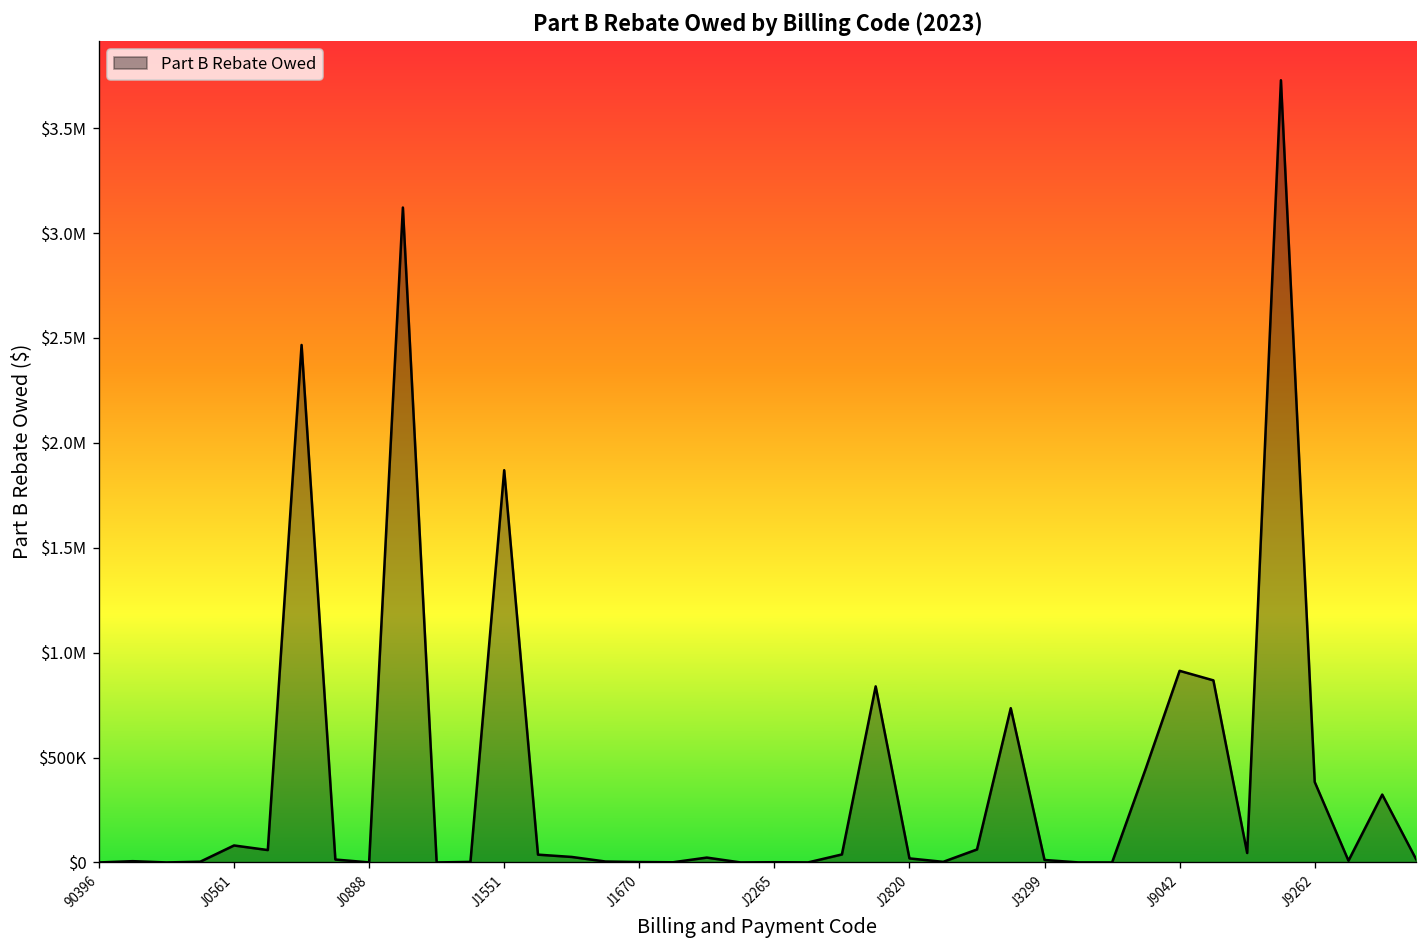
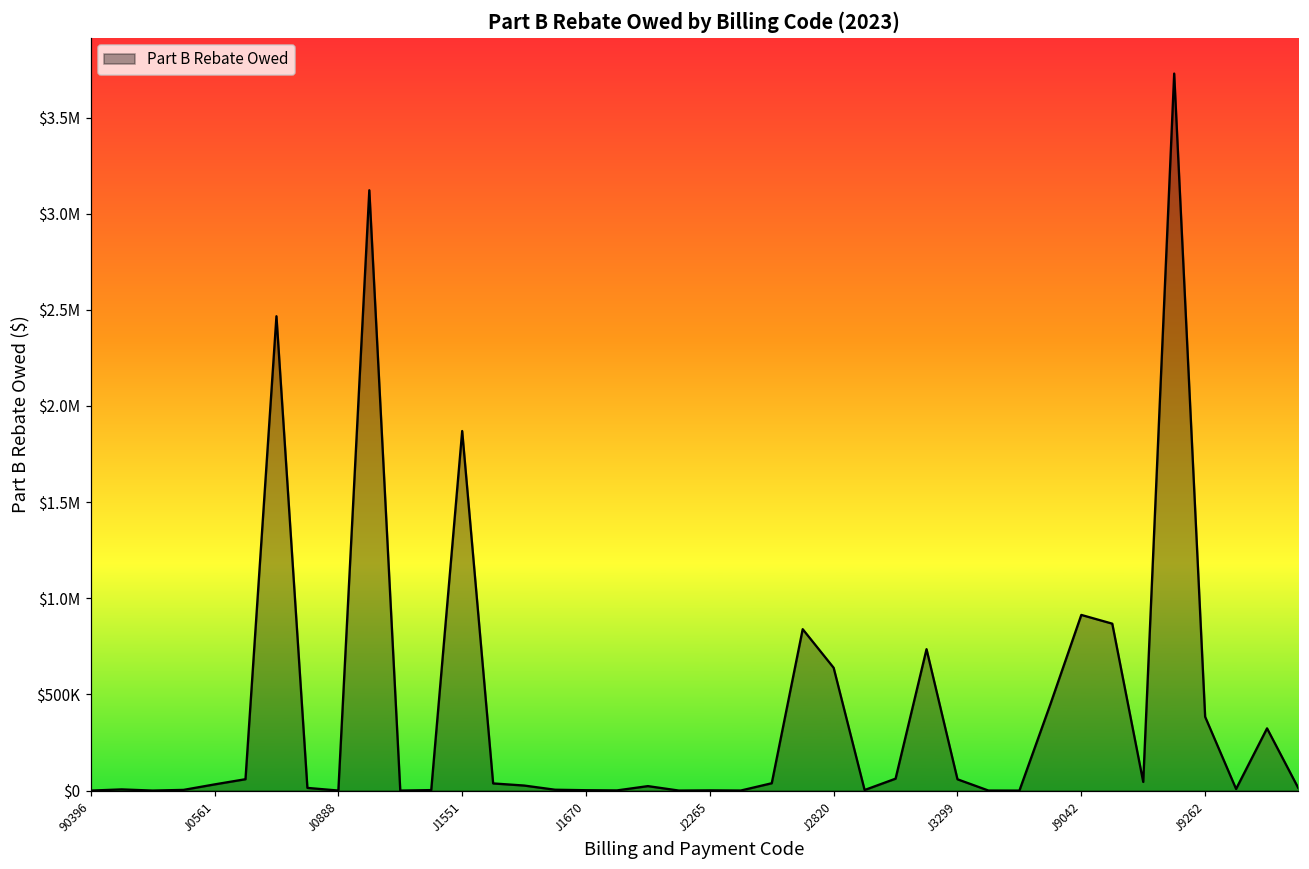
J0561: $80000 -> $30000
J2820: $20000 -> $640000
J3299: $10000 -> $60000
